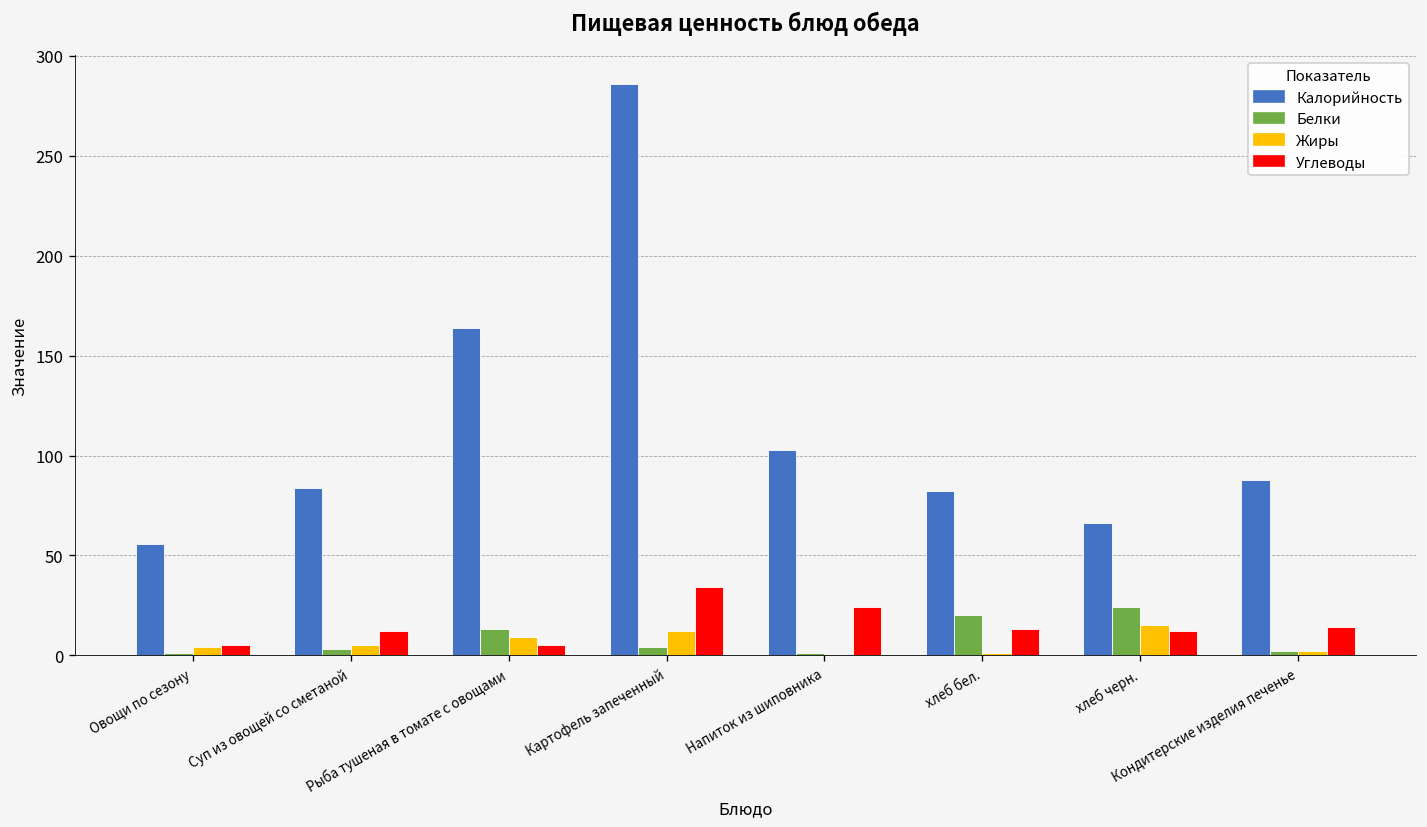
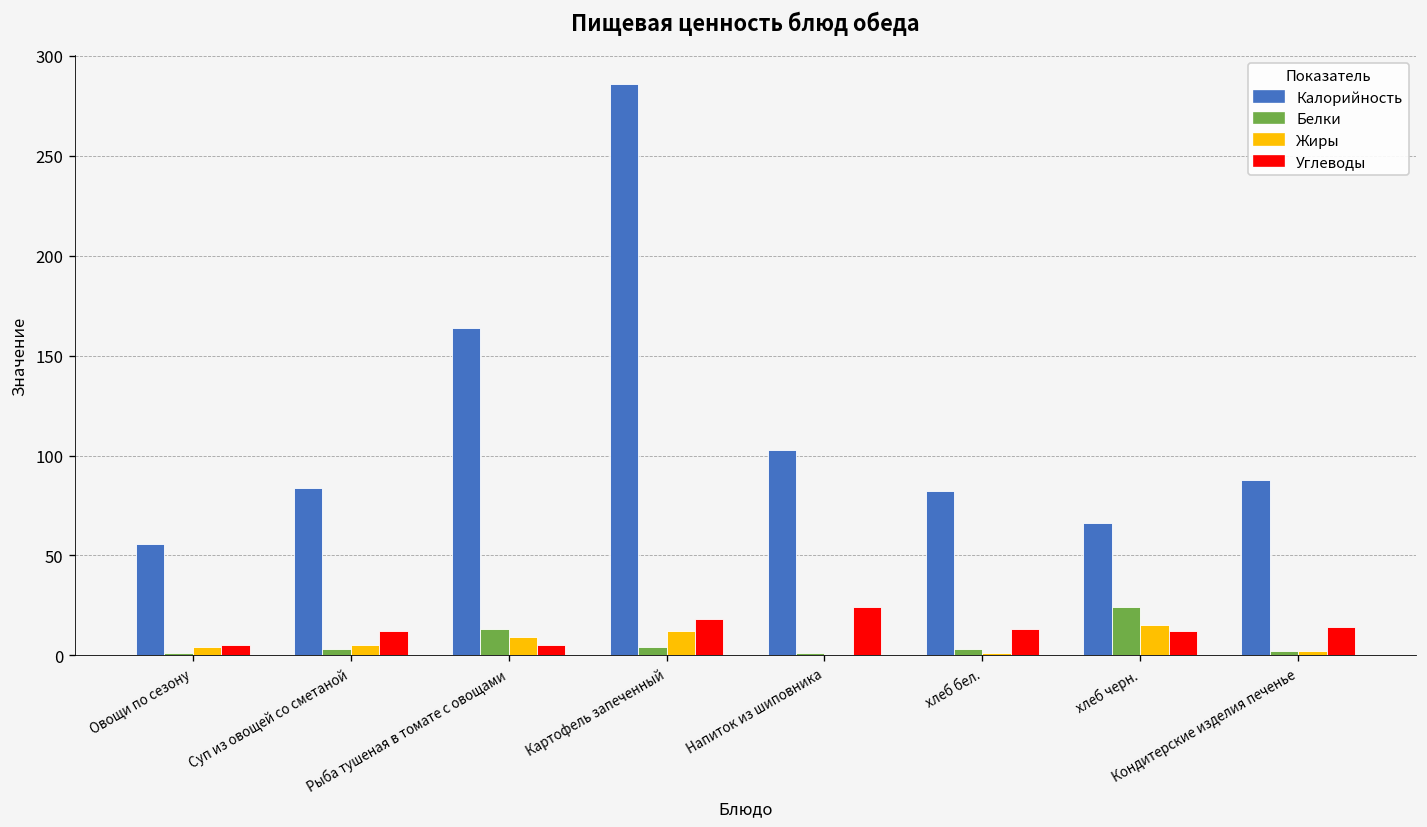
Углеводы, Картофель запеченный: 34 -> 18
Белки, хлеб бел.: 20 -> 3
